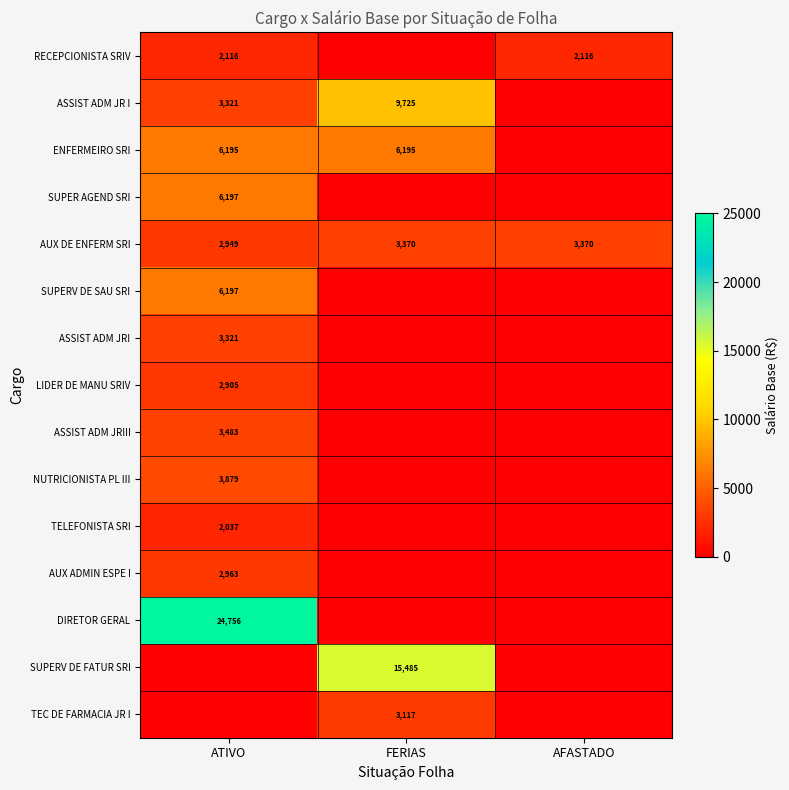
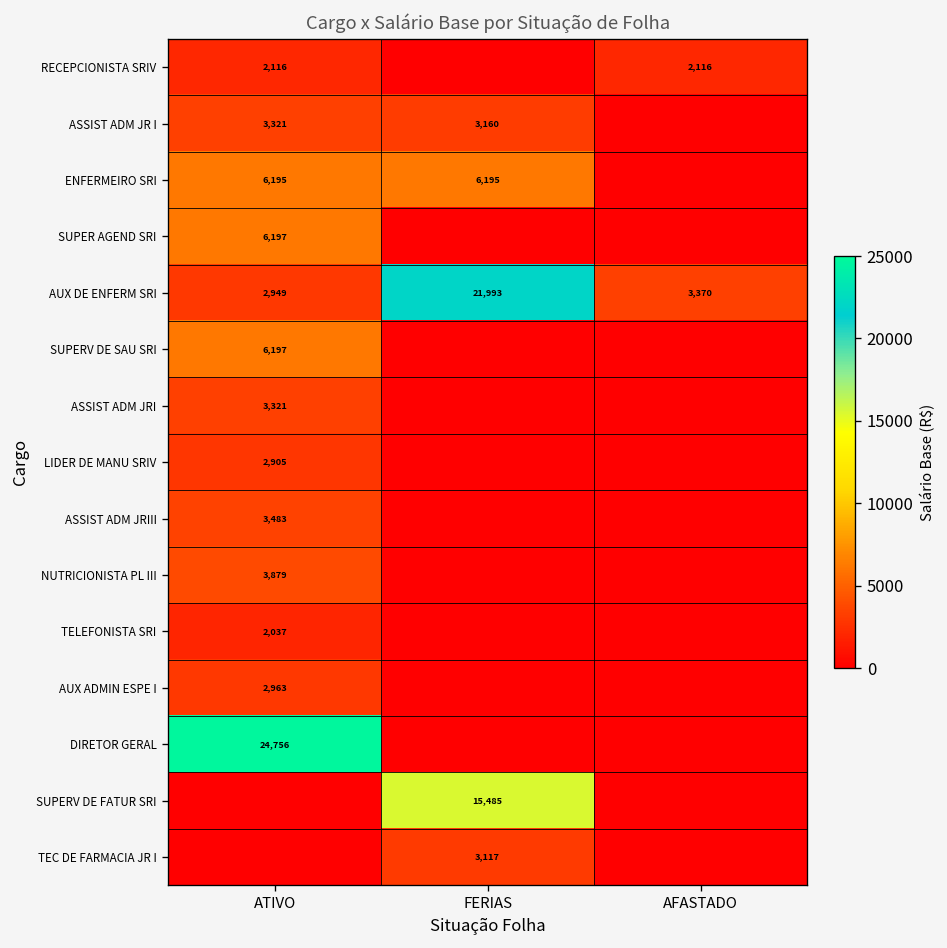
ASSIST ADM JR I, FERIAS: 9,725 -> 3,160
AUX DE ENFERM SRI, FERIAS: 3,370 -> 21,993
